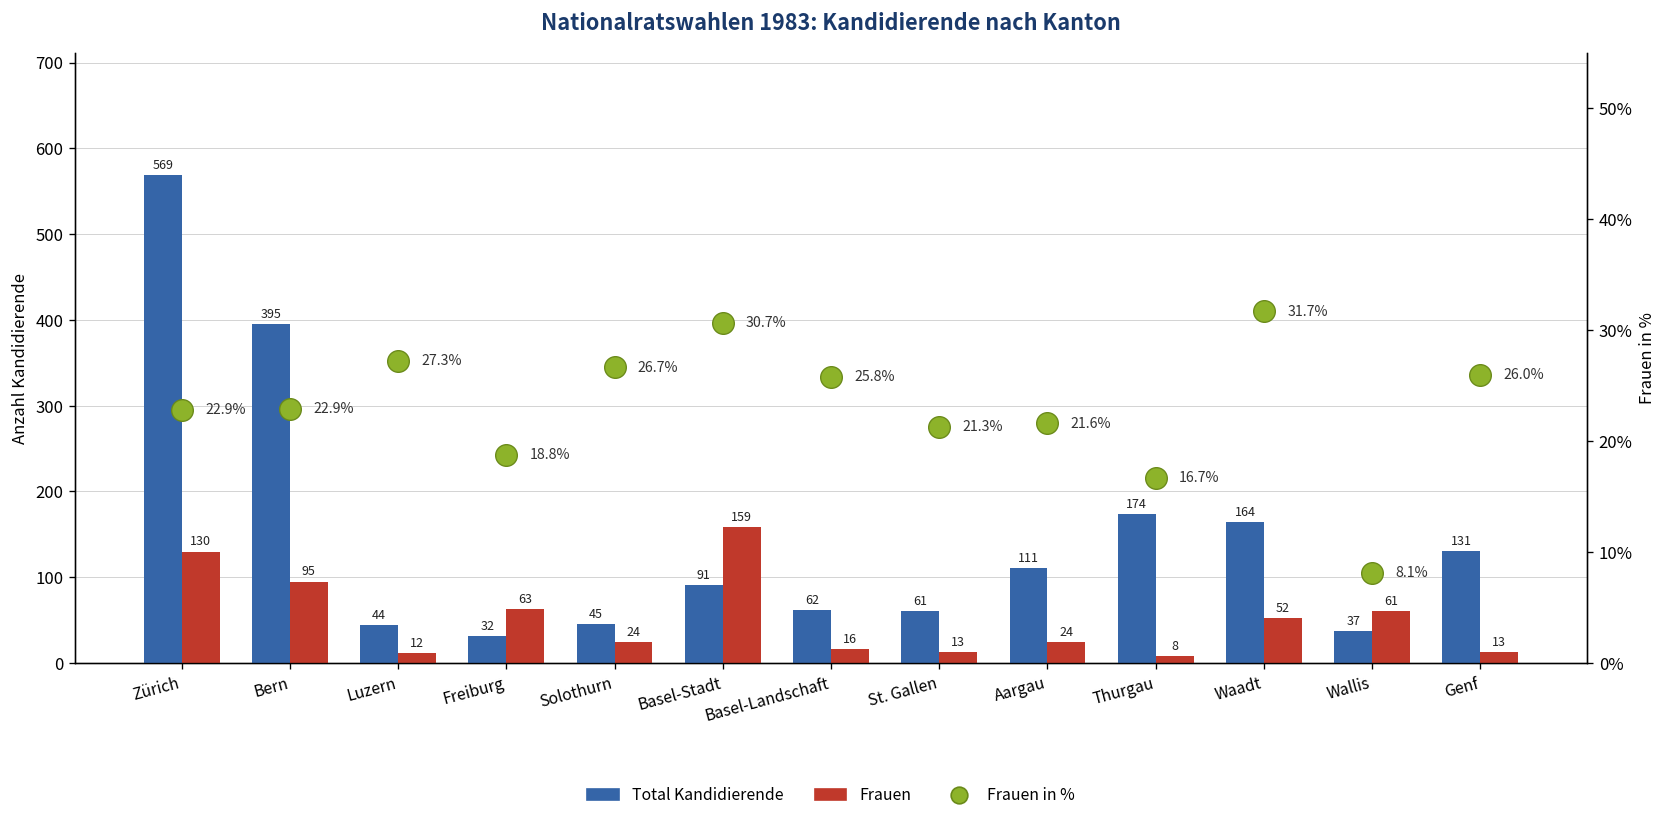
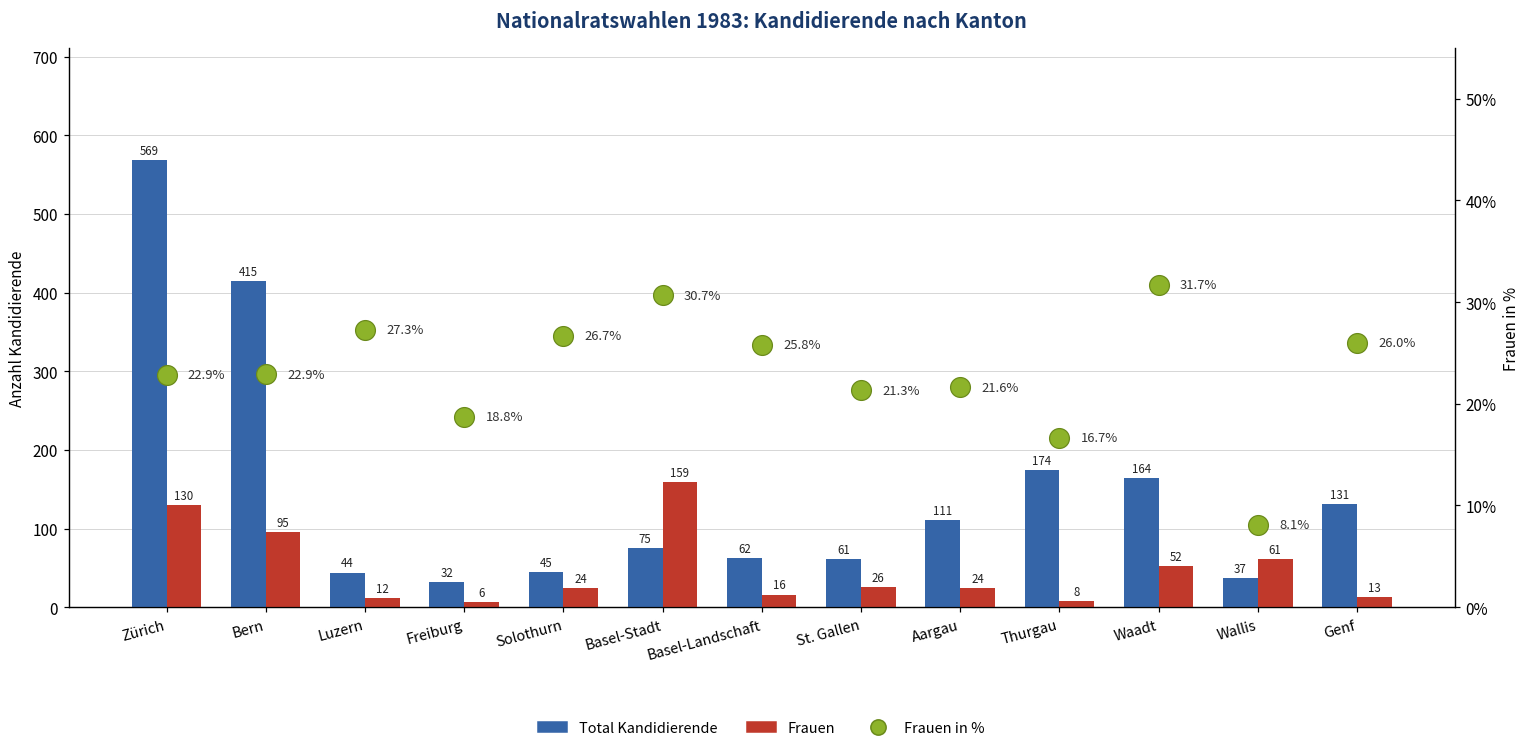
Total Kandidierende, Bern: 395 -> 415
Frauen, Freiburg: 63 -> 6
Total Kandidierende, Basel-Stadt: 91 -> 75
Frauen, St. Gallen: 13 -> 26
